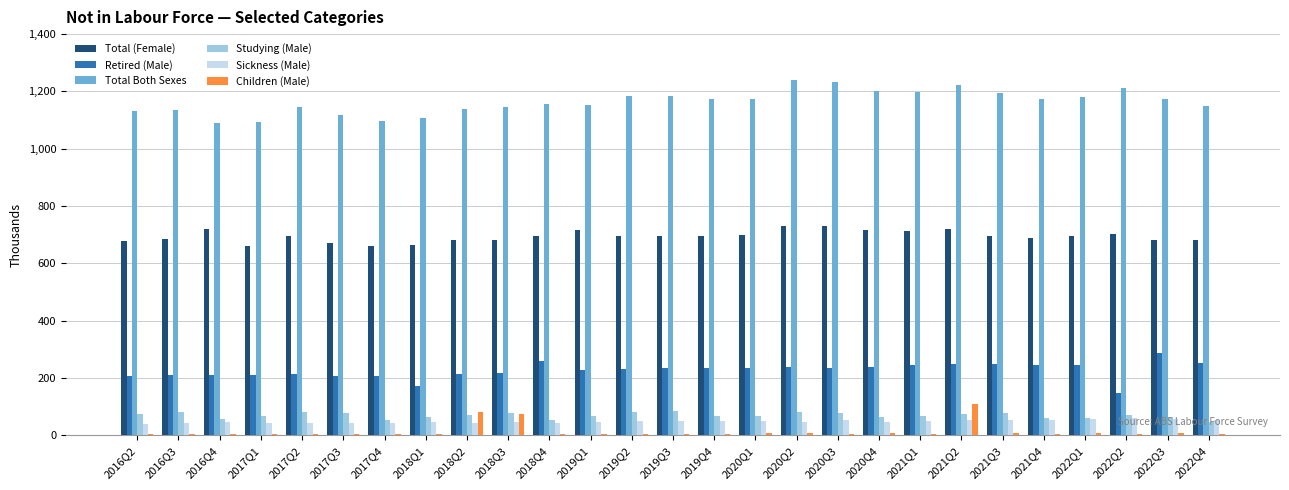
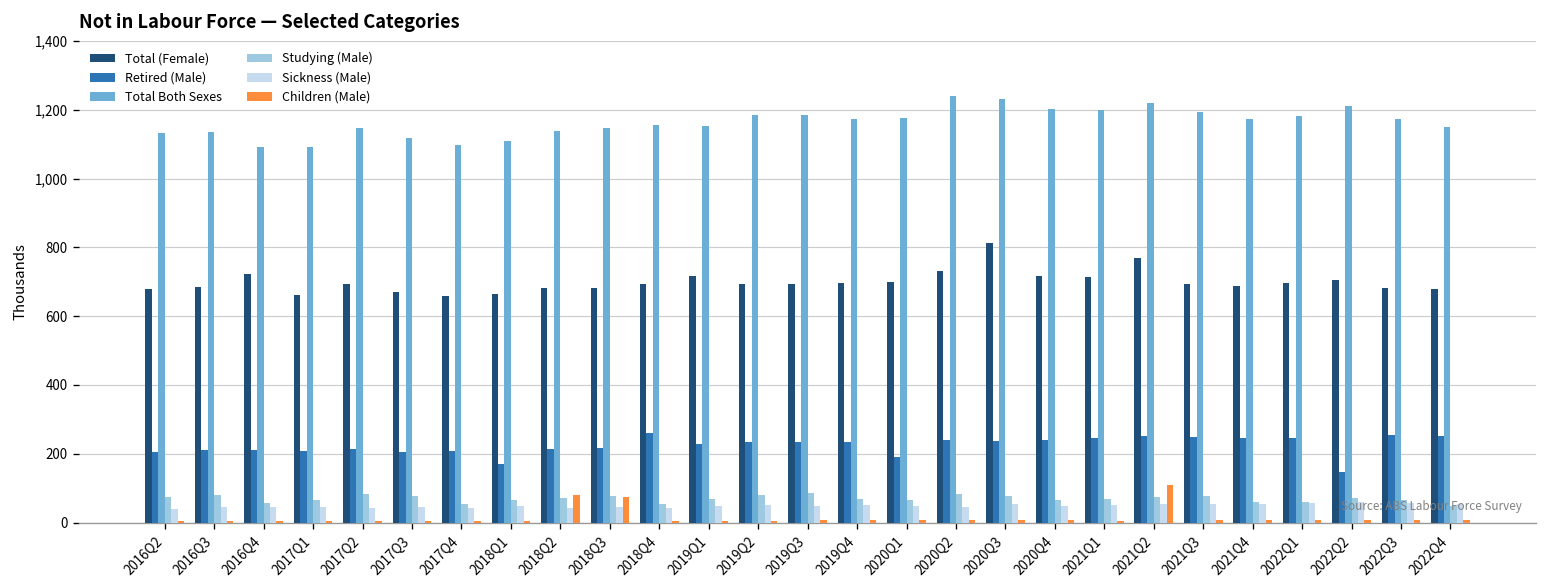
Retired (Male), 2020Q1: 240 -> 190
Total (Female), 2020Q3: 730 -> 810
Total (Female), 2021Q2: 720 -> 770
Retired (Male), 2022Q3: 290 -> 250
